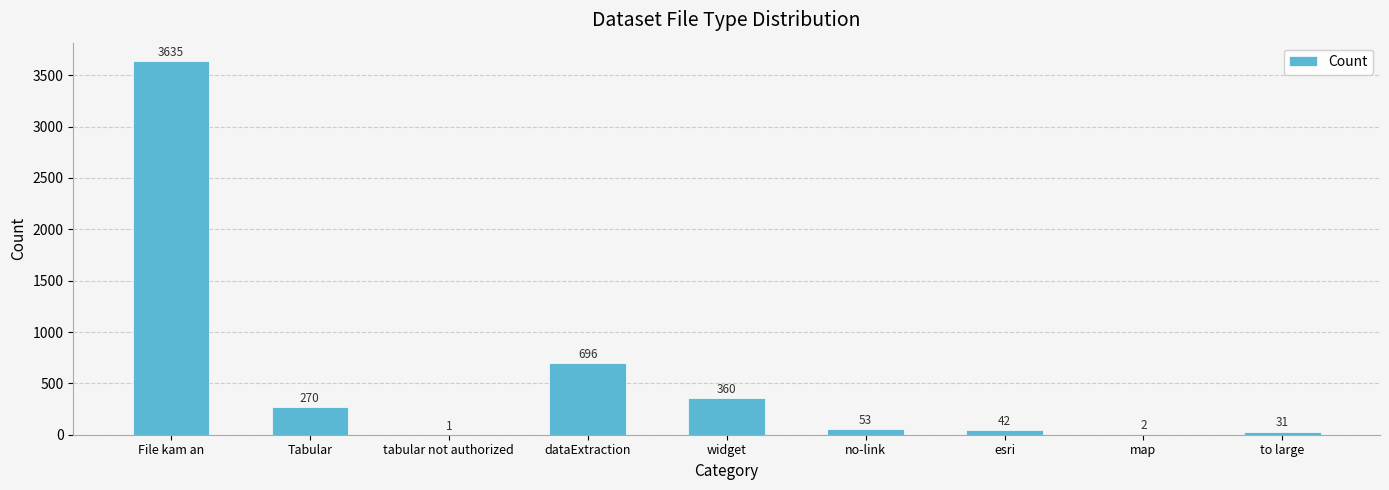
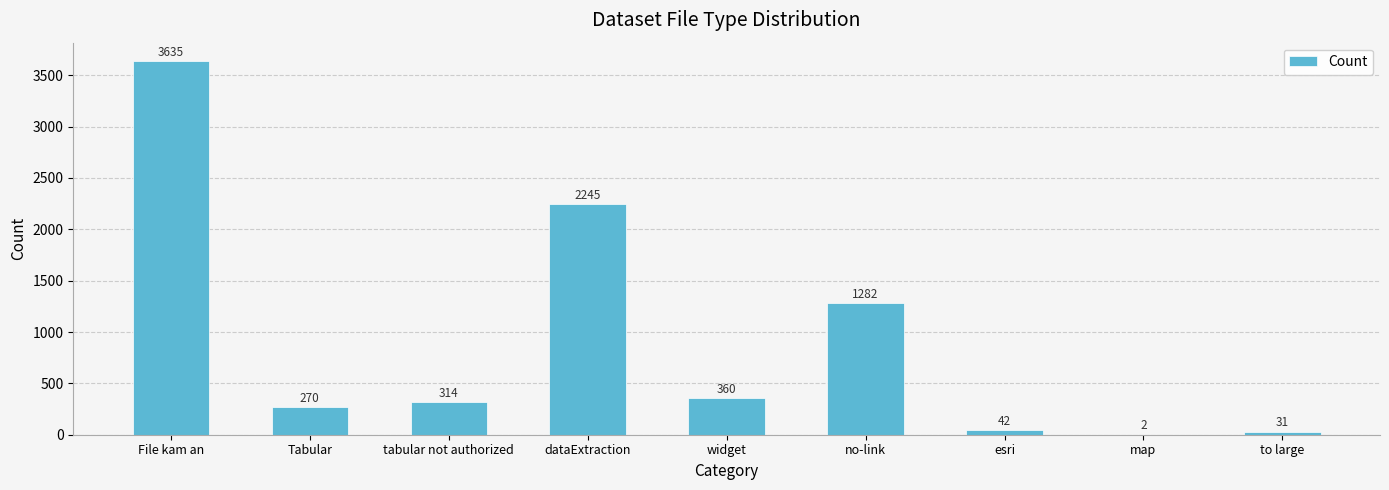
tabular not authorized: 1 -> 314
dataExtraction: 696 -> 2245
no-link: 53 -> 1282
